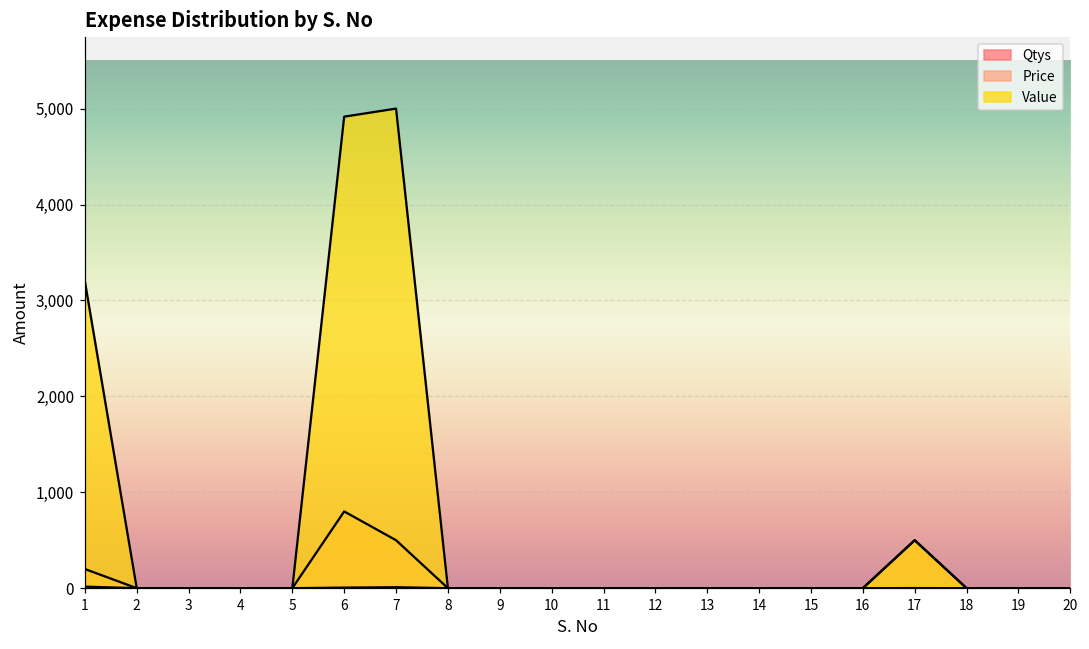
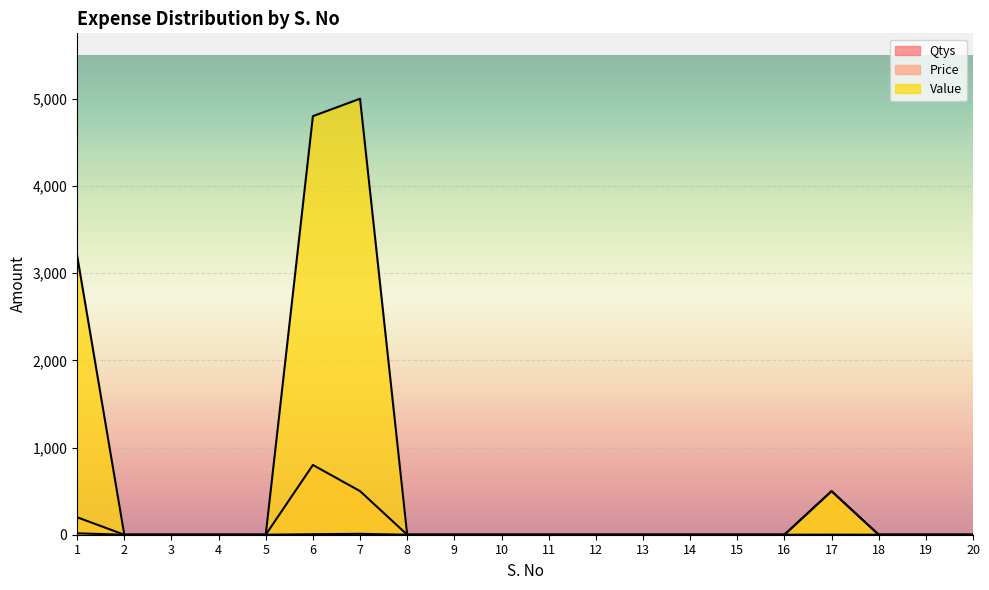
Value, 6: 4,900 -> 4,800
